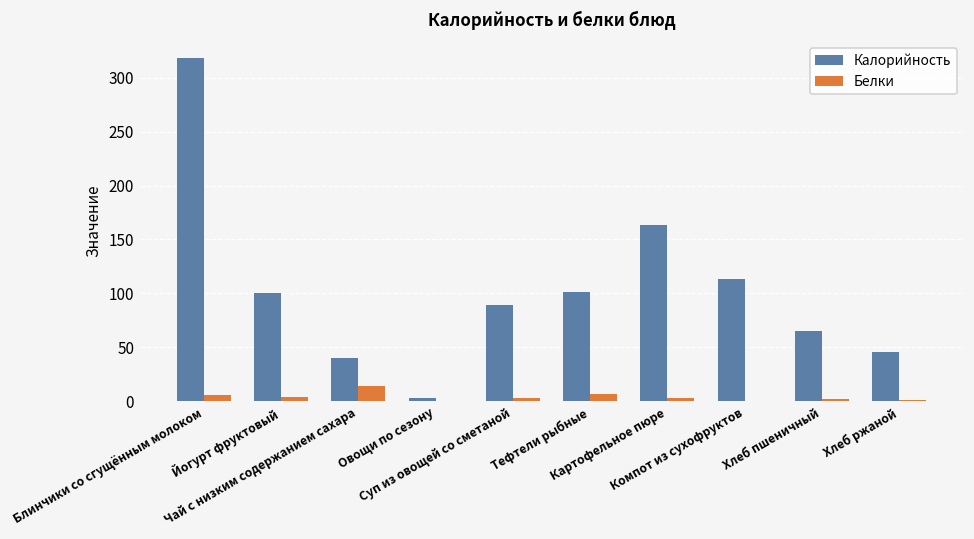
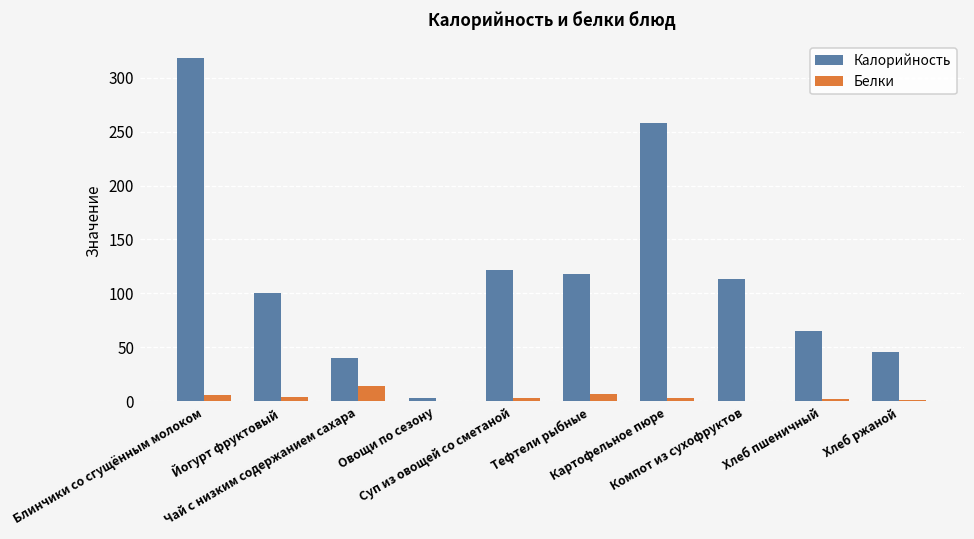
Калорийность, Суп из овощей со сметаной: 90 -> 120
Калорийность, Тефтели рыбные: 100 -> 120
Калорийность, Картофельное пюре: 160 -> 260
